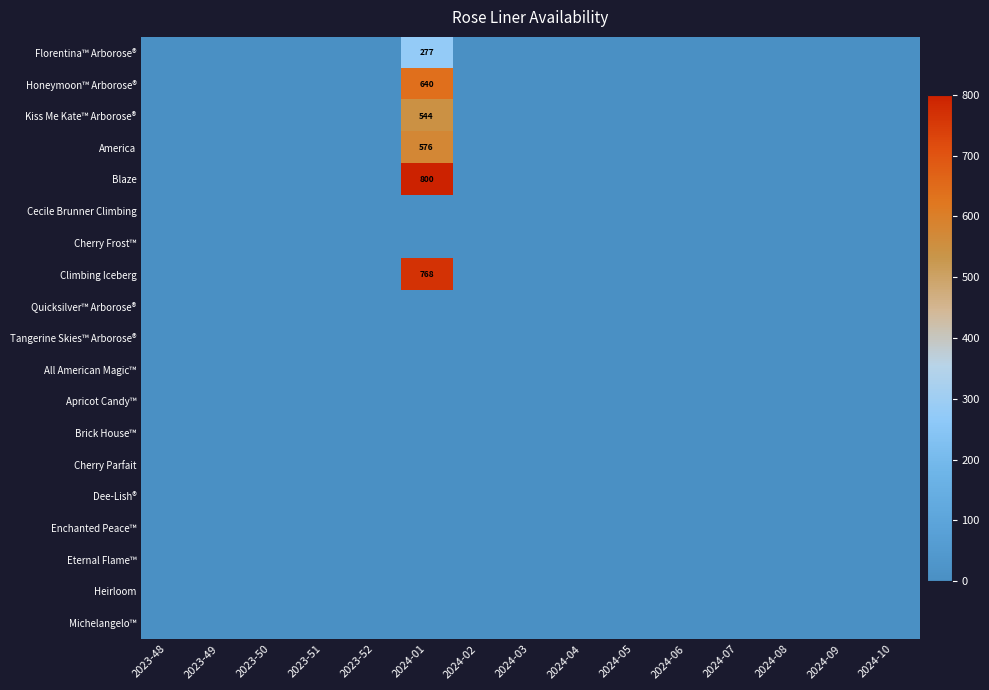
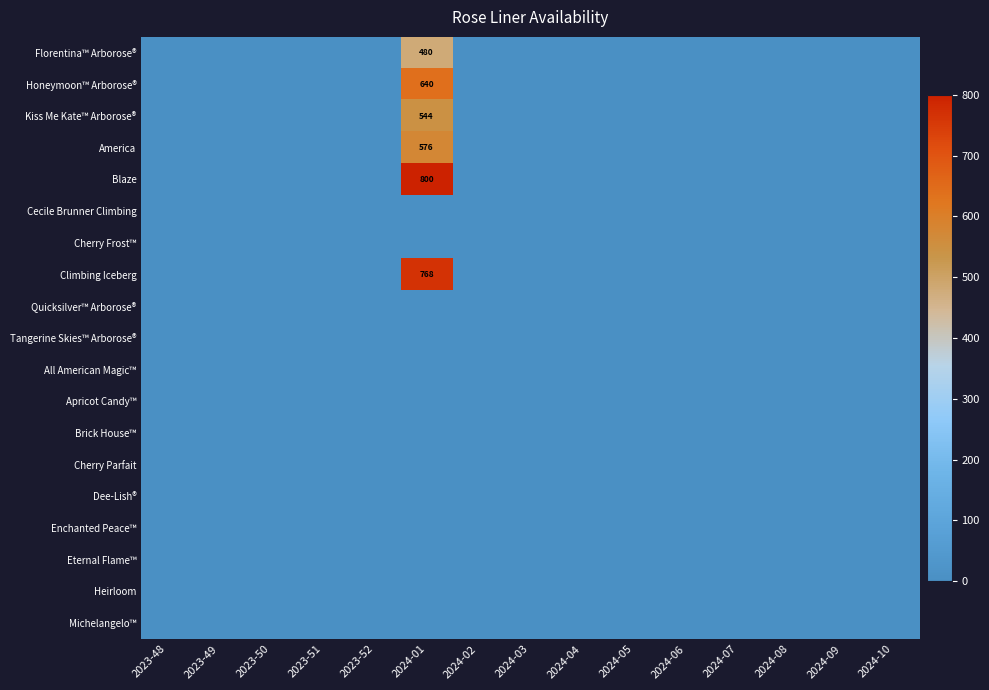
Florentina™ Arborose®, 2024-01: 277 -> 480
